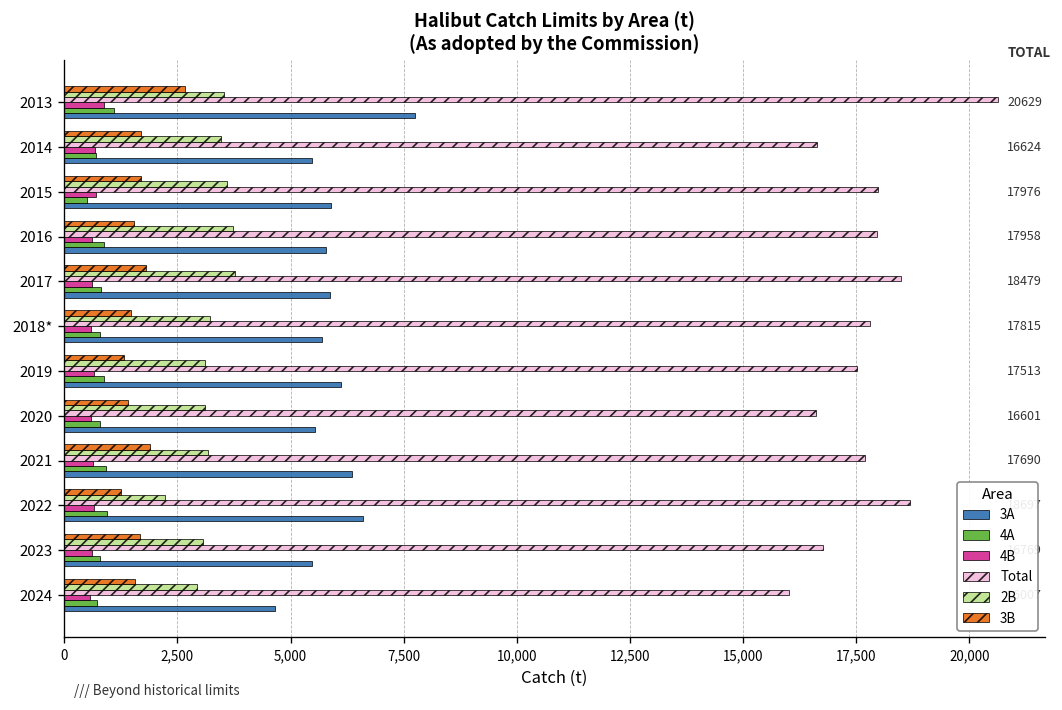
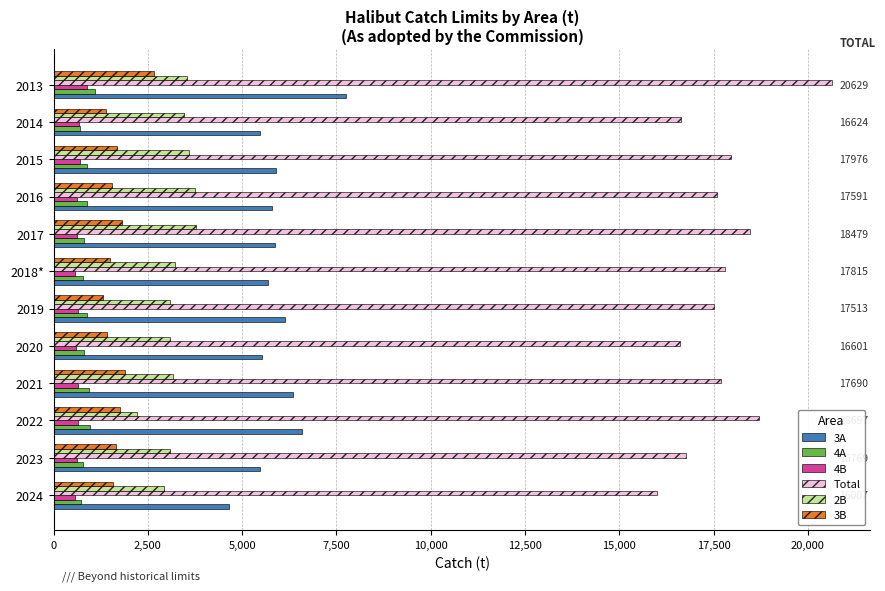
3B, 2014: 1,700 -> 1,400
4A, 2015: 500 -> 900
Total, 2016: 17958 -> 17591
3B, 2022: 1,300 -> 1,800
